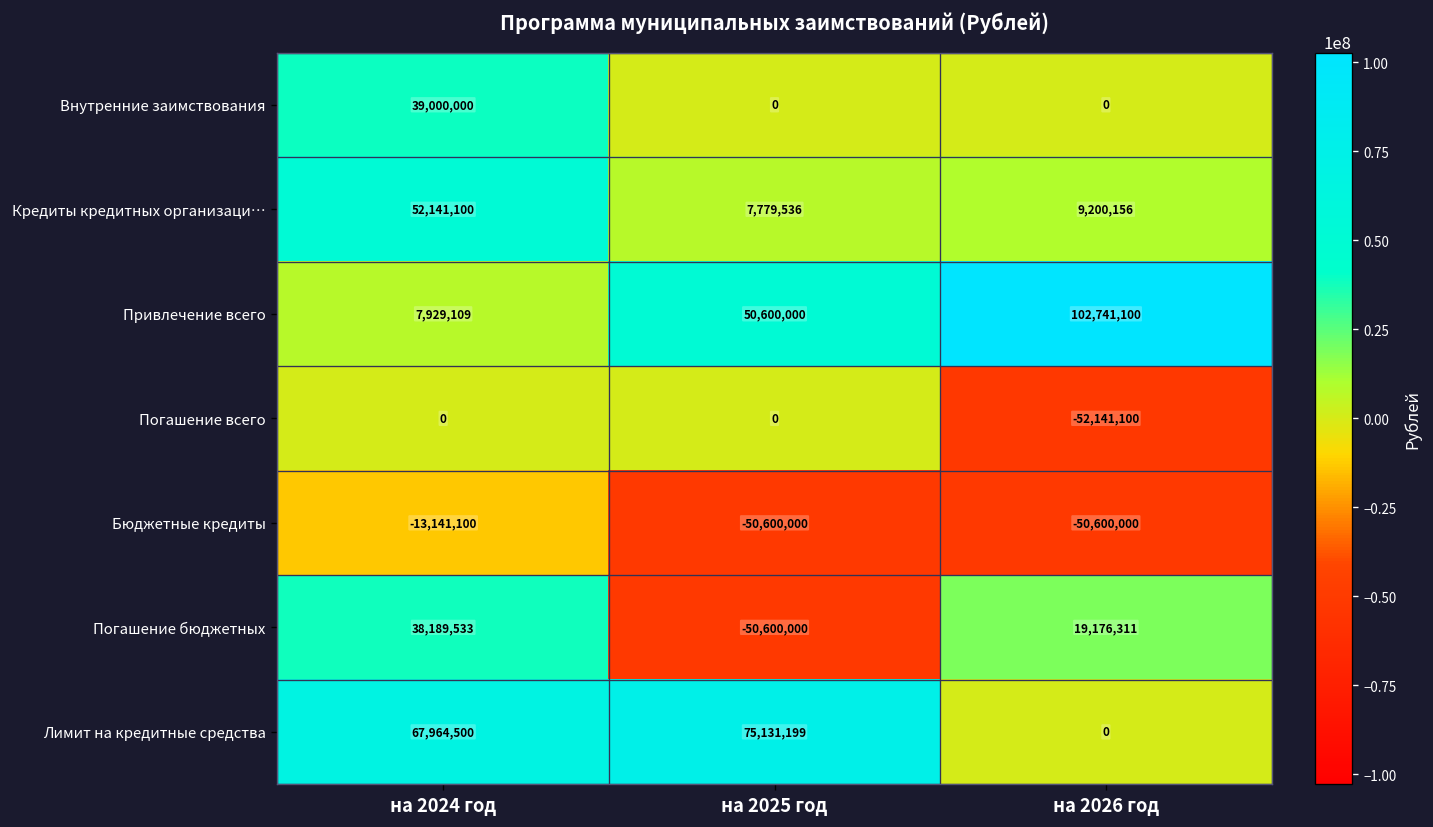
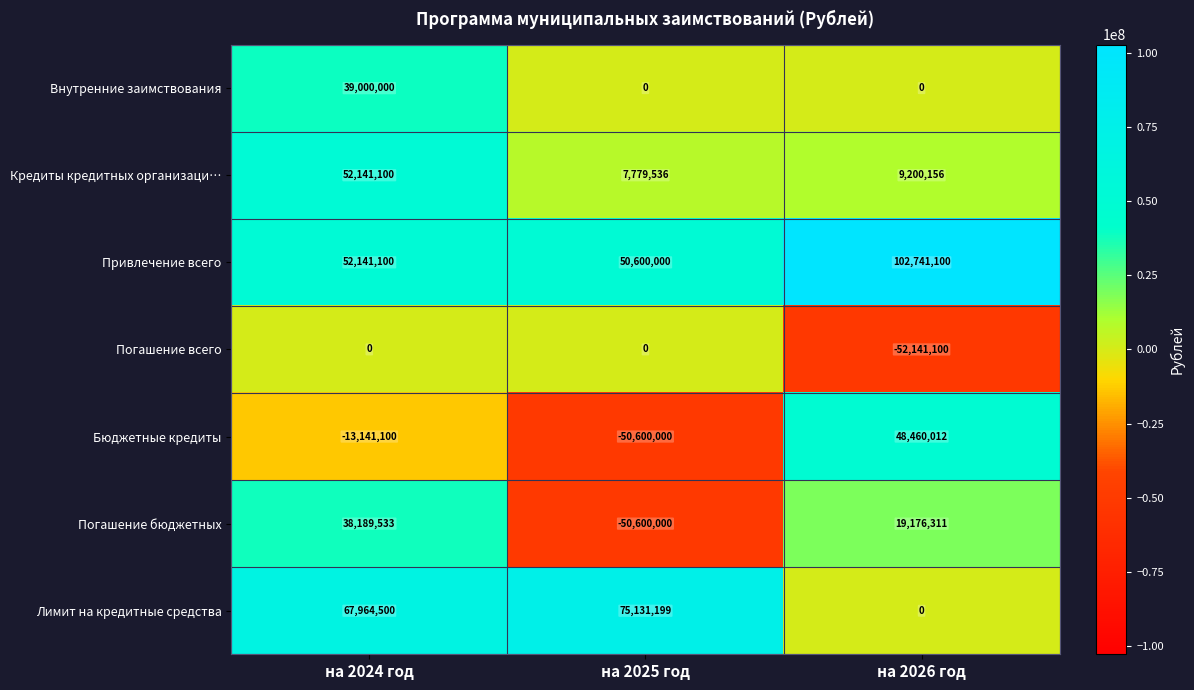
Привлечение всего, на 2024 год: 7,929,109 -> 52,141,100
Бюджетные кредиты, на 2026 год: -50,600,000 -> 48,460,012
